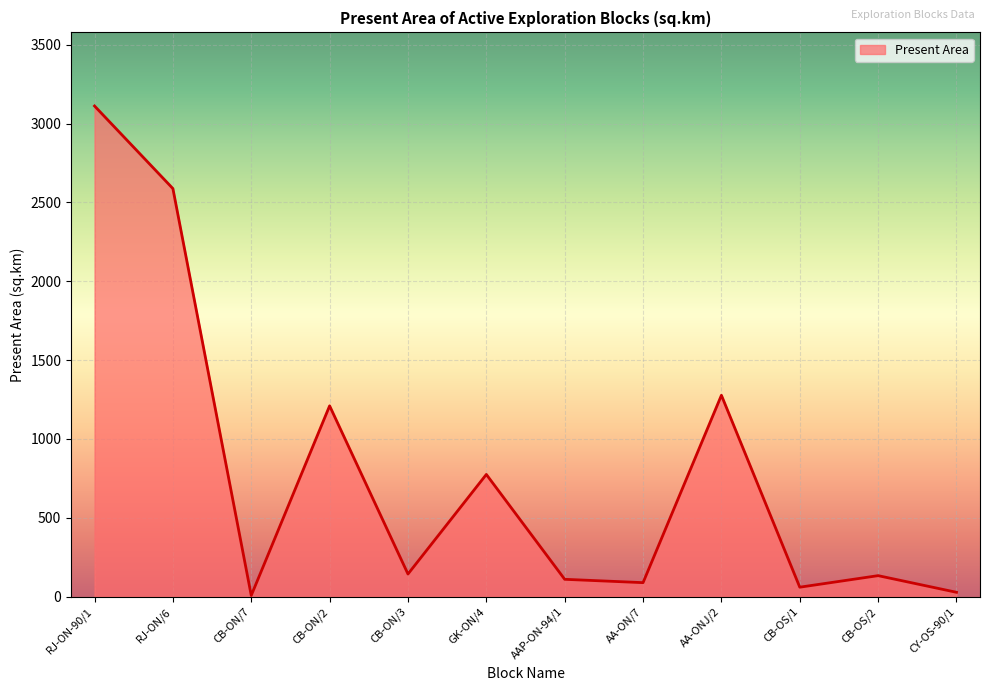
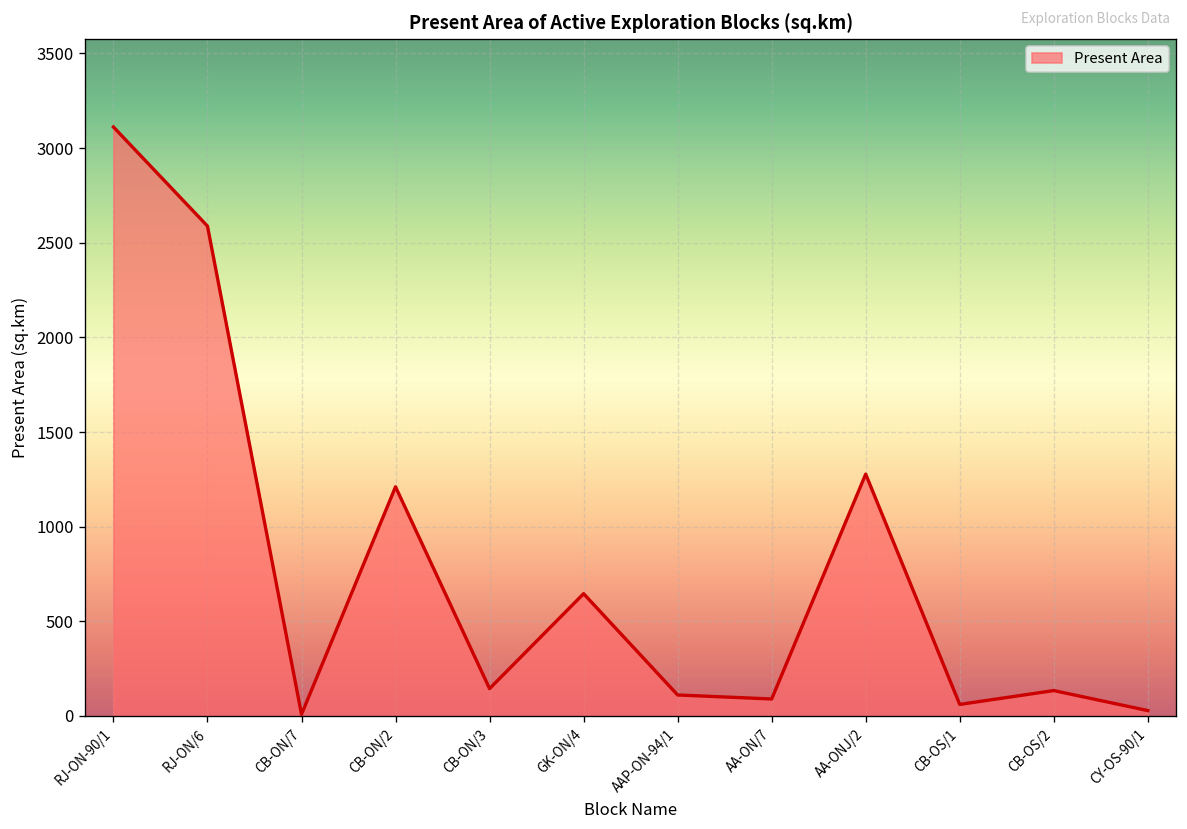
GK-ON/4: 780 -> 650
